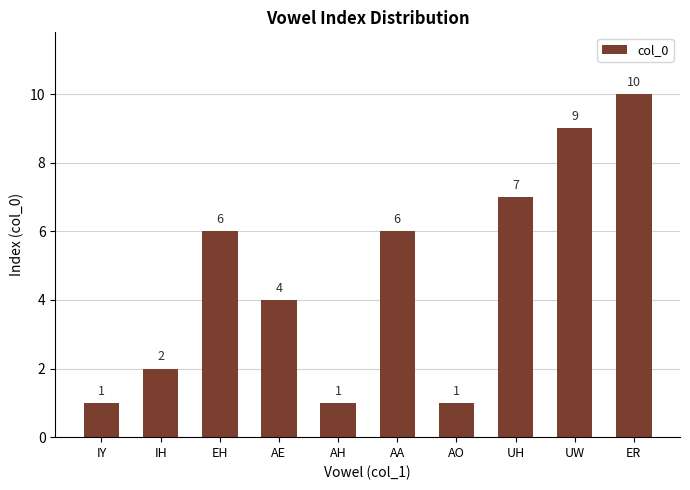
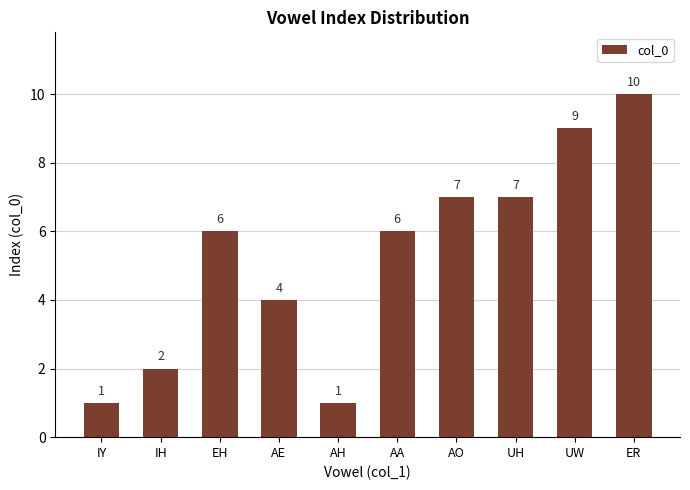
AO: 1 -> 7
